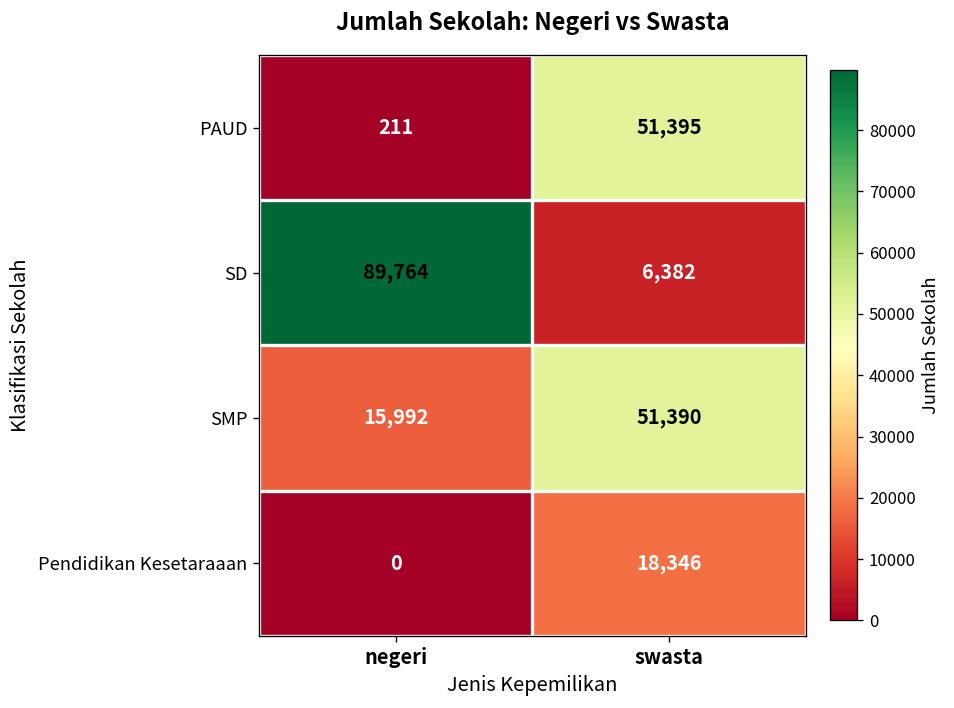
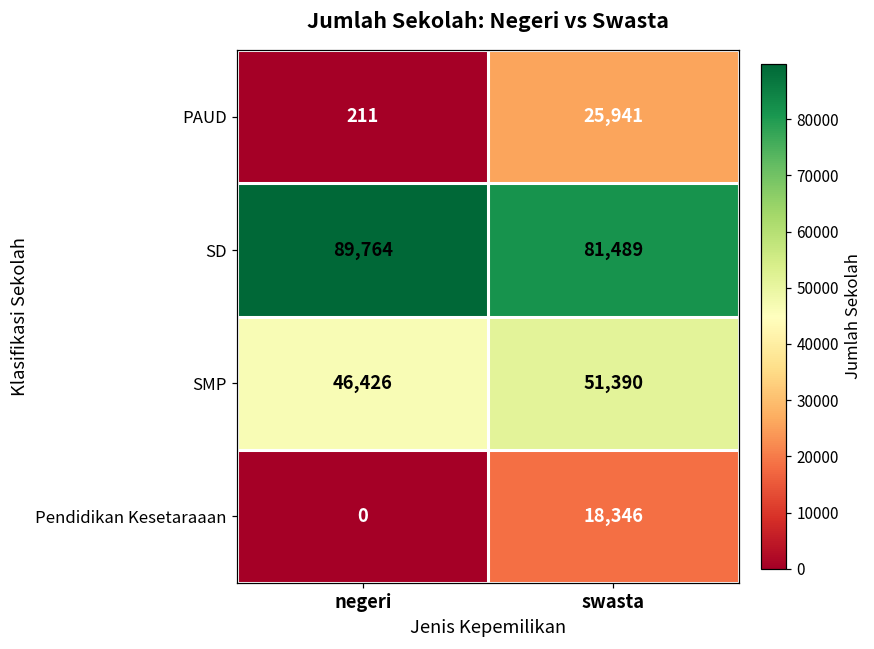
PAUD, swasta: 51,395 -> 25,941
SD, swasta: 6,382 -> 81,489
SMP, negeri: 15,992 -> 46,426
